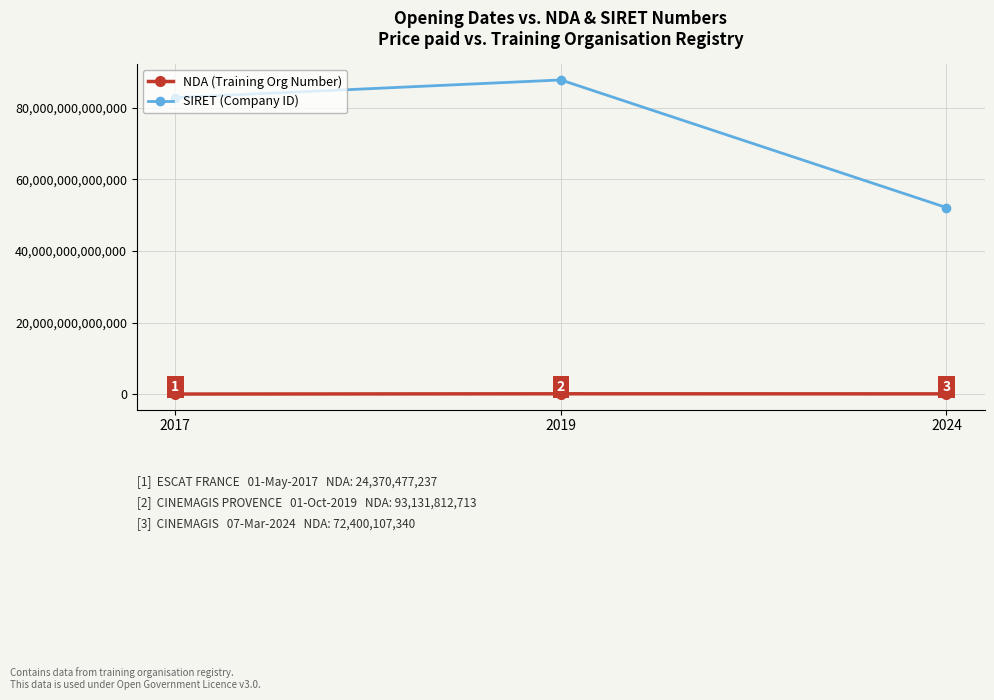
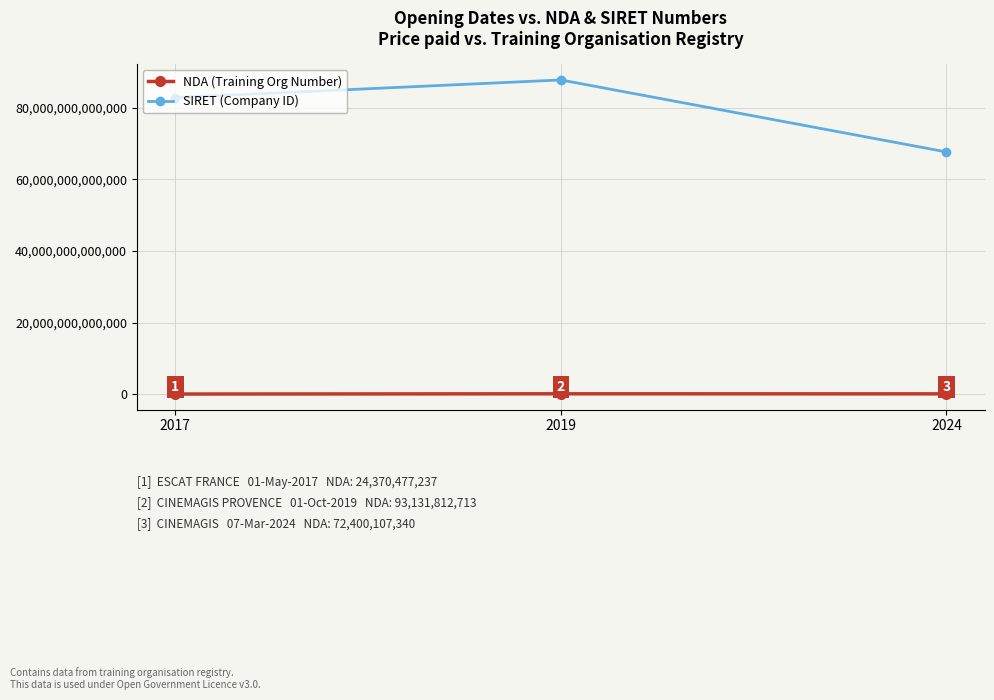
SIRET (Company ID), 2024: 52,000,000,000,000 -> 68,000,000,000,000
